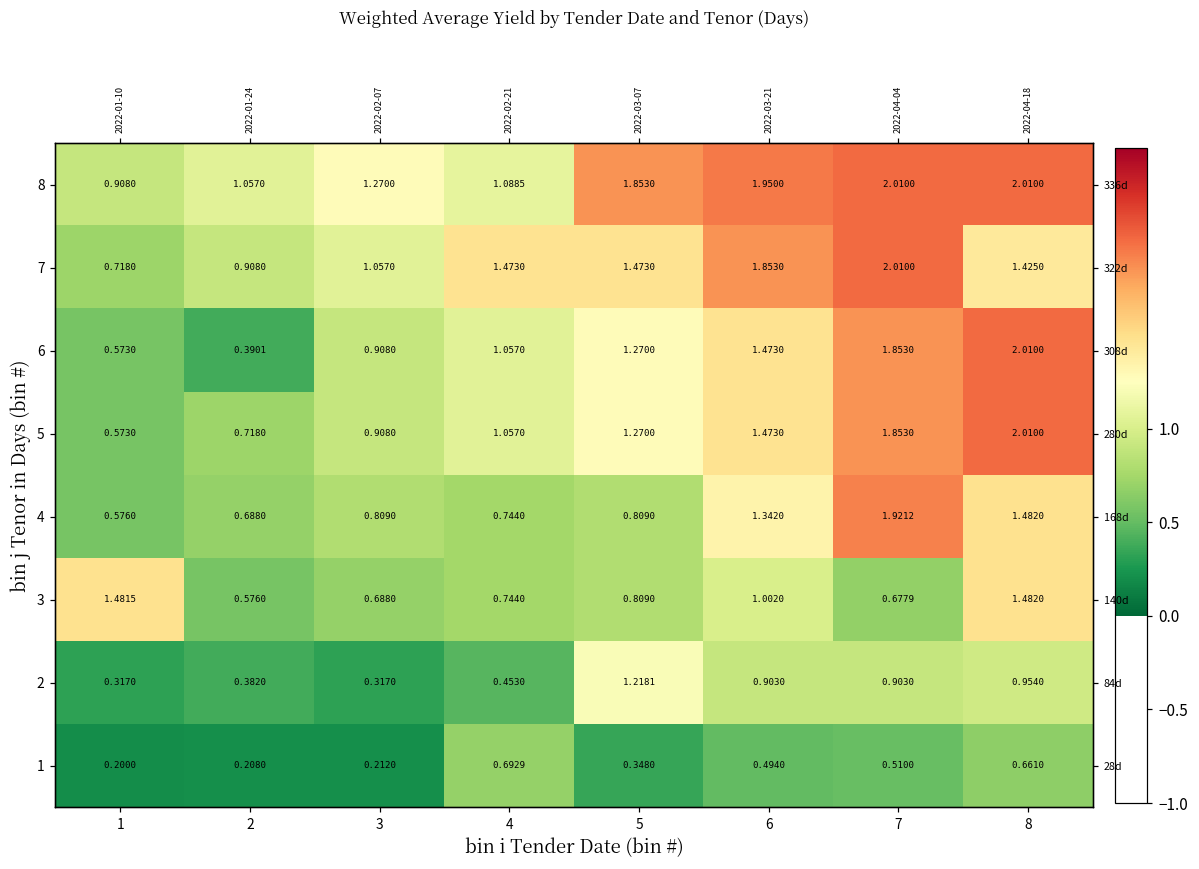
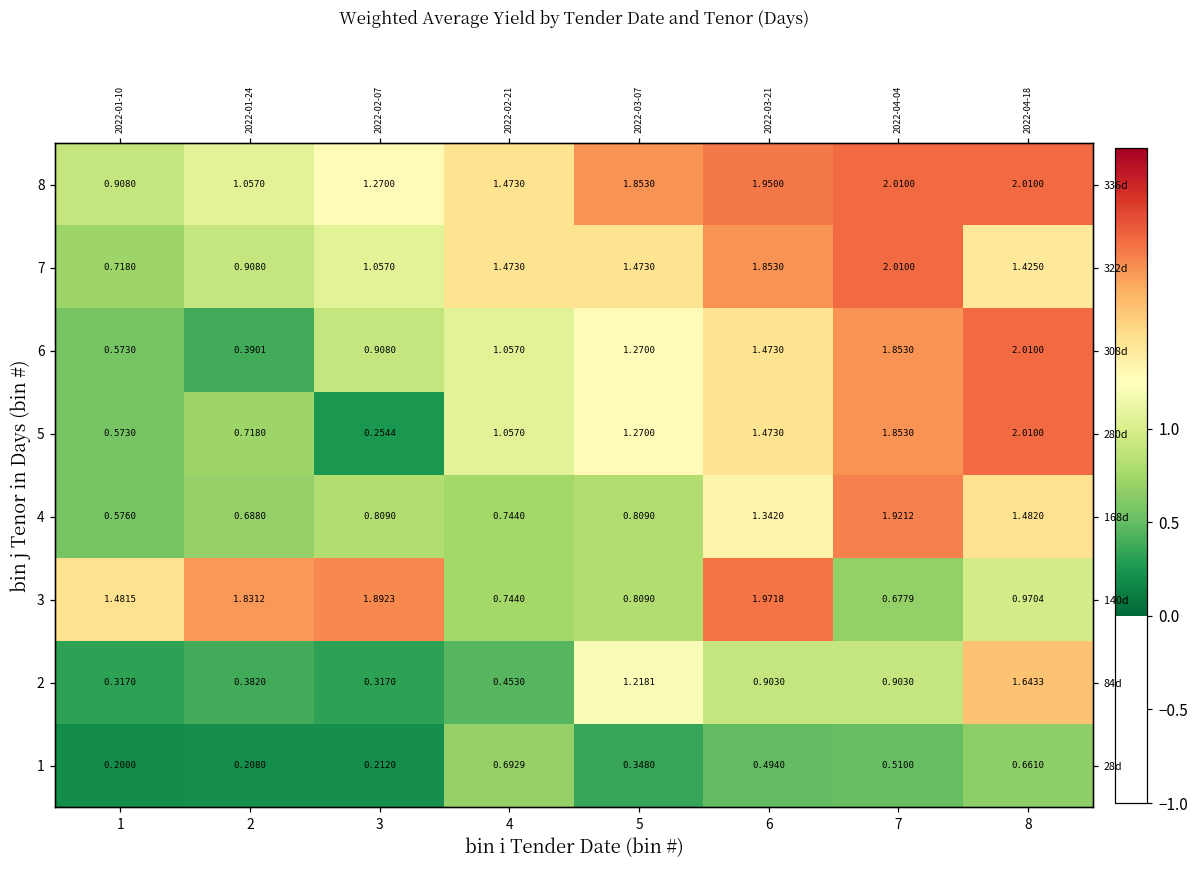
8, 4: 1.0885 -> 1.4730
5, 3: 0.9080 -> 0.2544
3, 2: 0.5760 -> 1.8312
3, 3: 0.6880 -> 1.8923
3, 6: 1.0020 -> 1.9718
3, 8: 1.4820 -> 0.9704
2, 8: 0.9540 -> 1.6433
